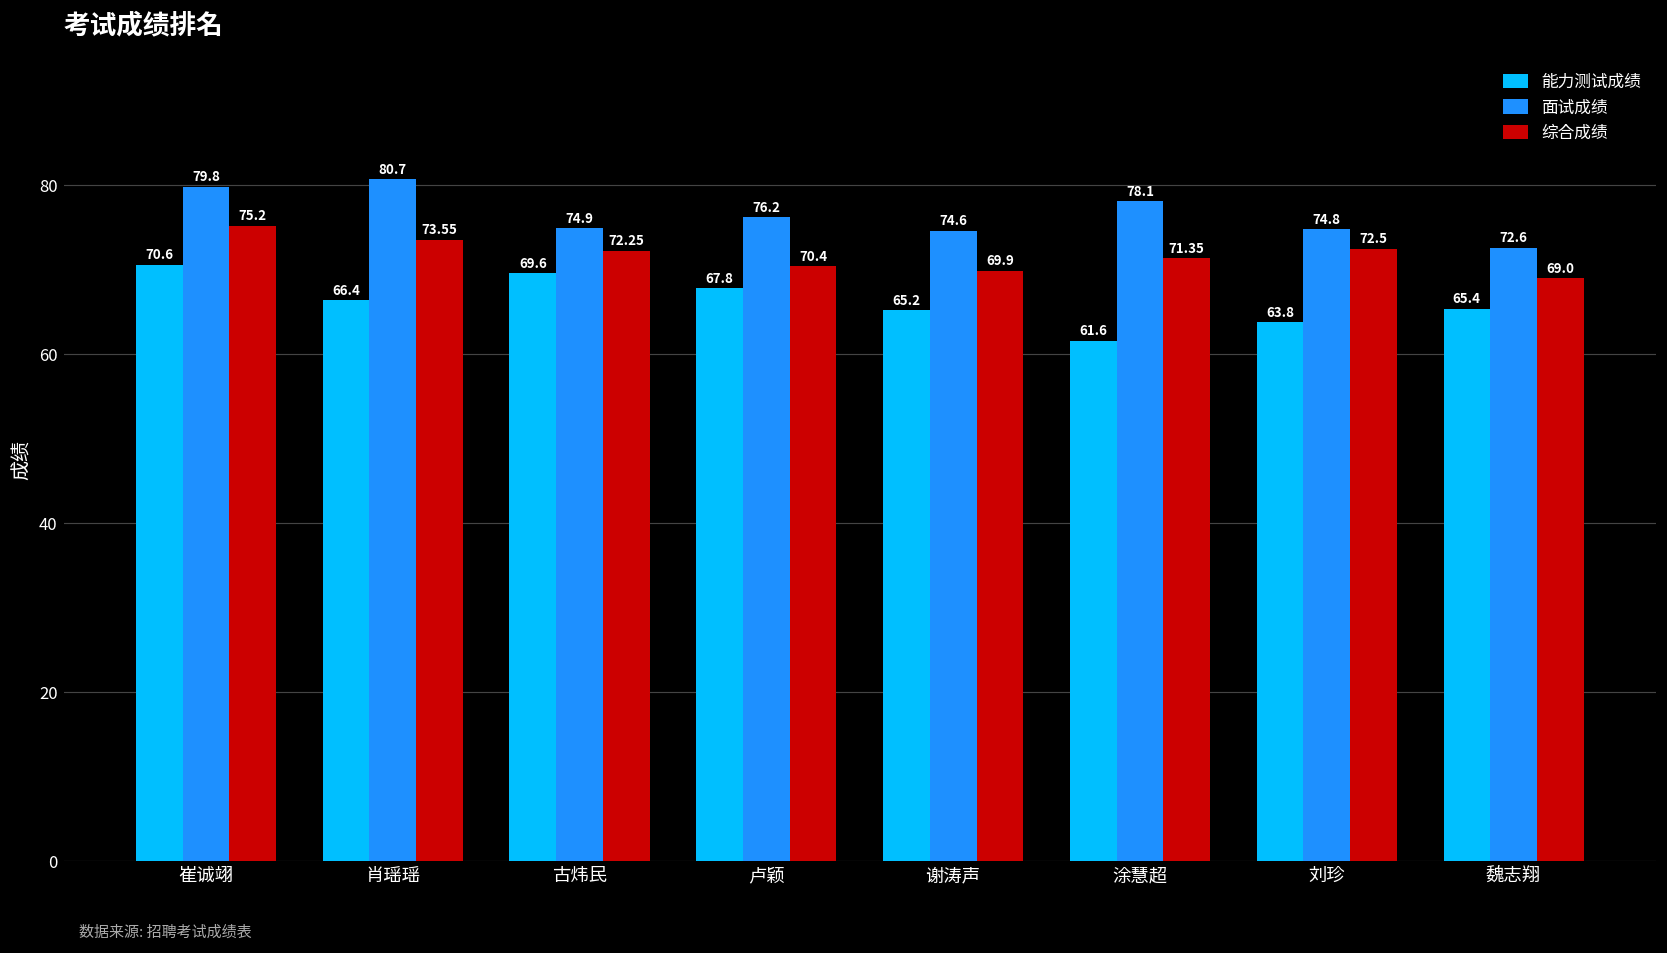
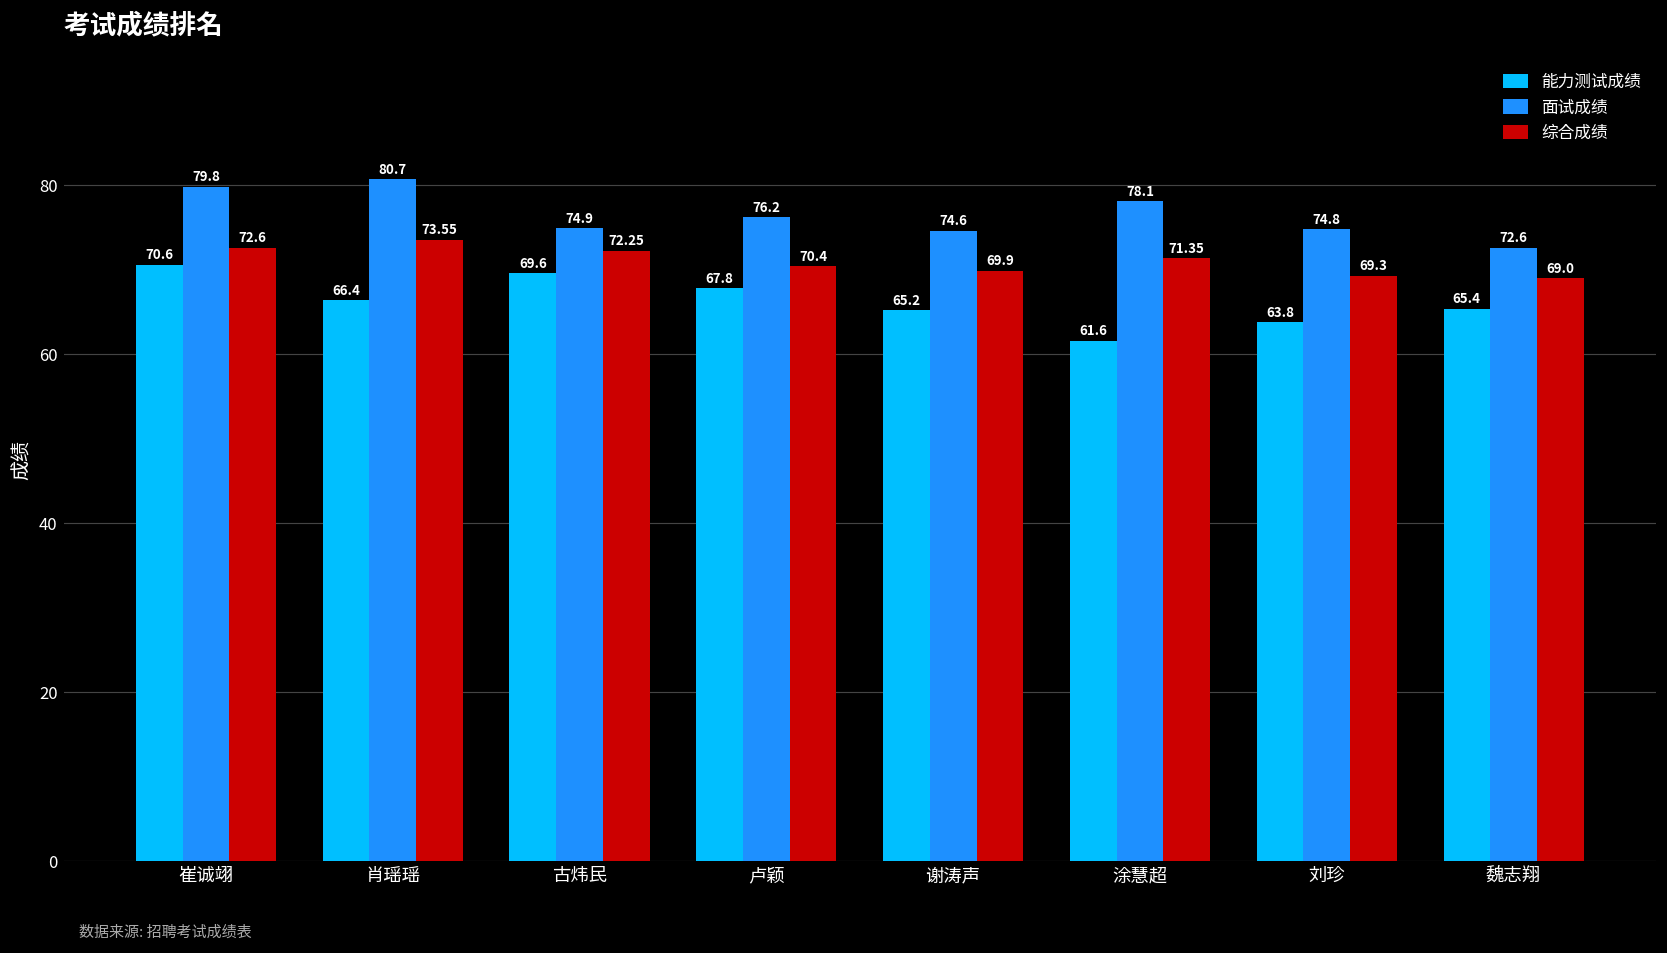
综合成绩, 崔诚翊: 75.2 -> 72.6
综合成绩, 刘珍: 72.5 -> 69.3
